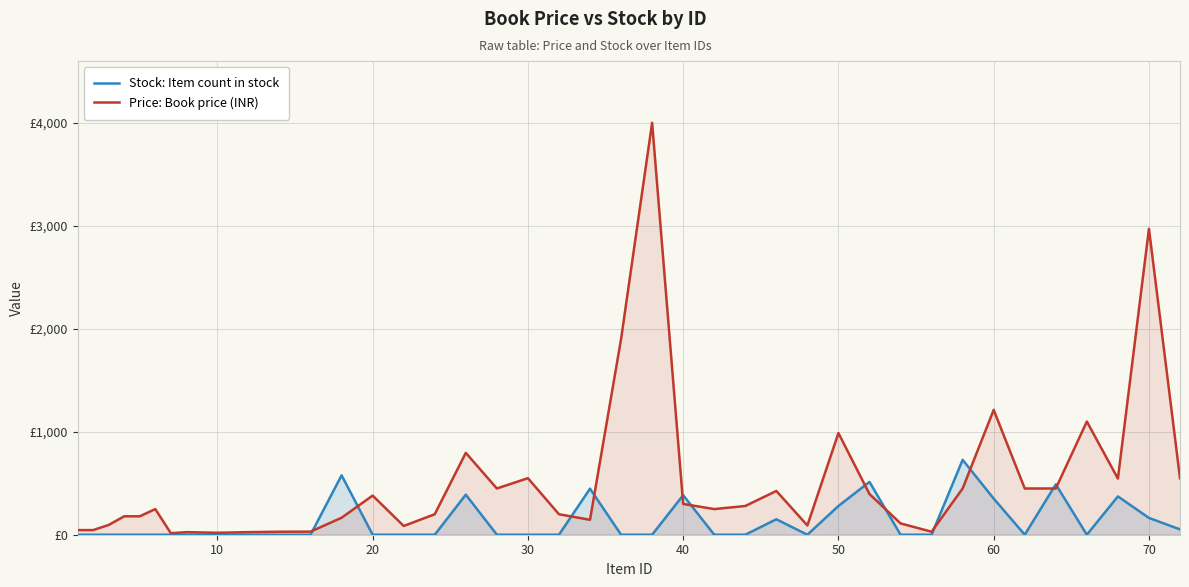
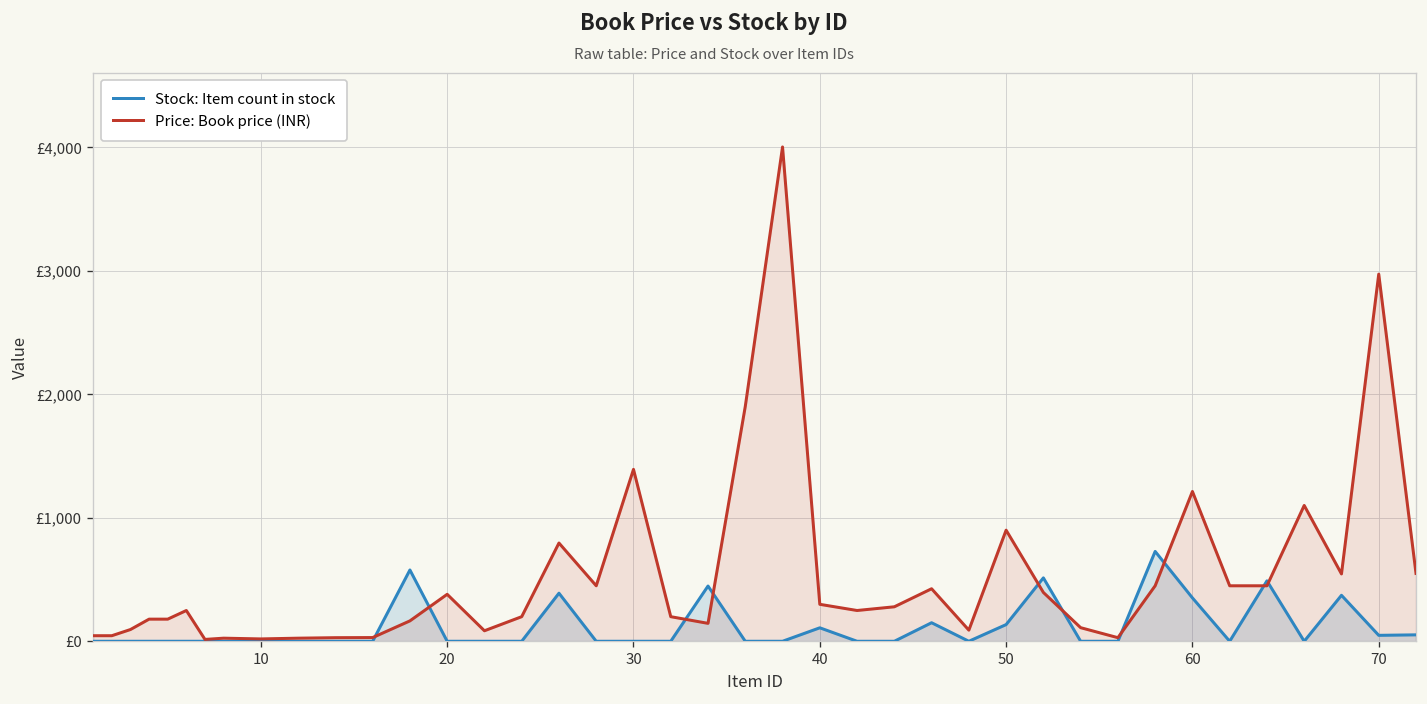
Price: Book price (INR), 30: £550 -> £1,390
Stock: Item count in stock, 40: £380 -> £110
Stock: Item count in stock, 50: £280 -> £140
Price: Book price (INR), 50: £990 -> £900
Stock: Item count in stock, 70: £160 -> £50
